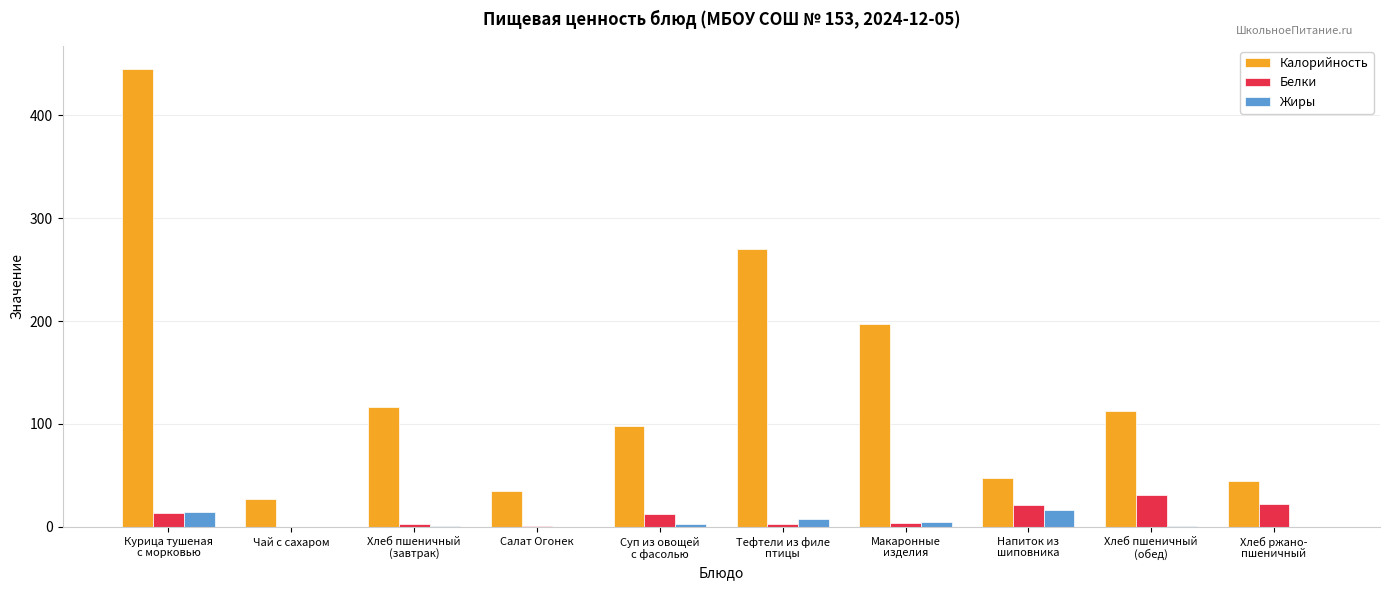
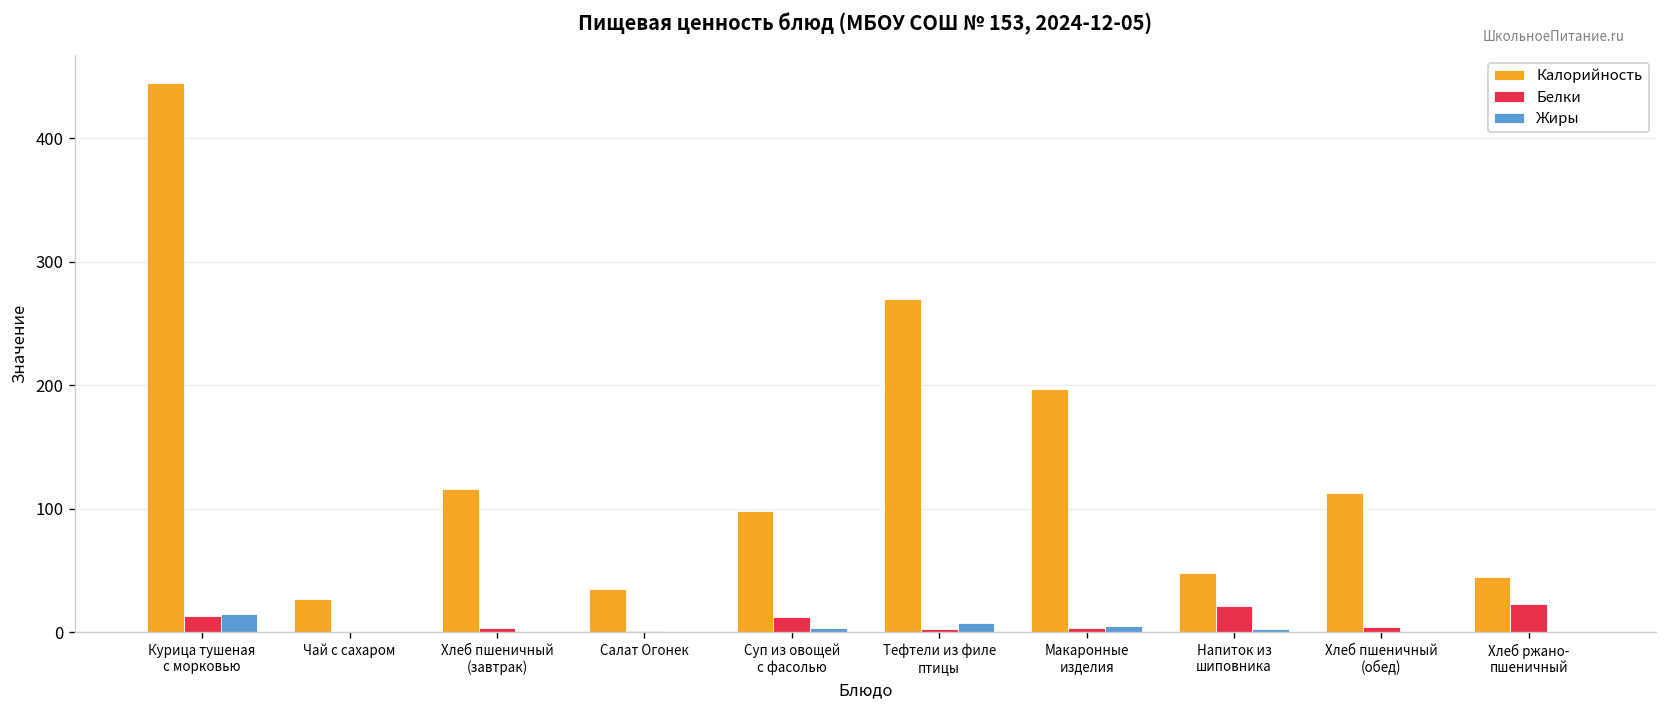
Жиры, Напиток из шиповника: 16 -> 3
Белки, Хлеб пшеничный (обед): 31 -> 5
